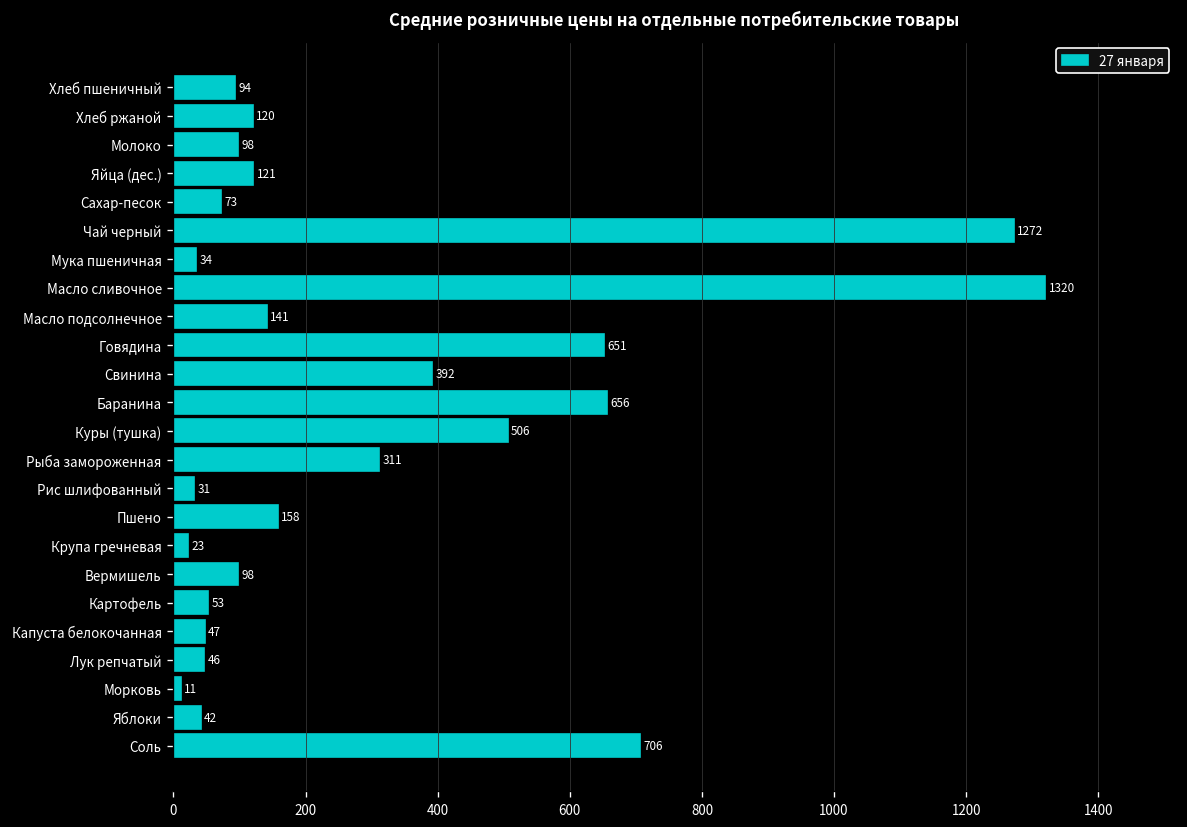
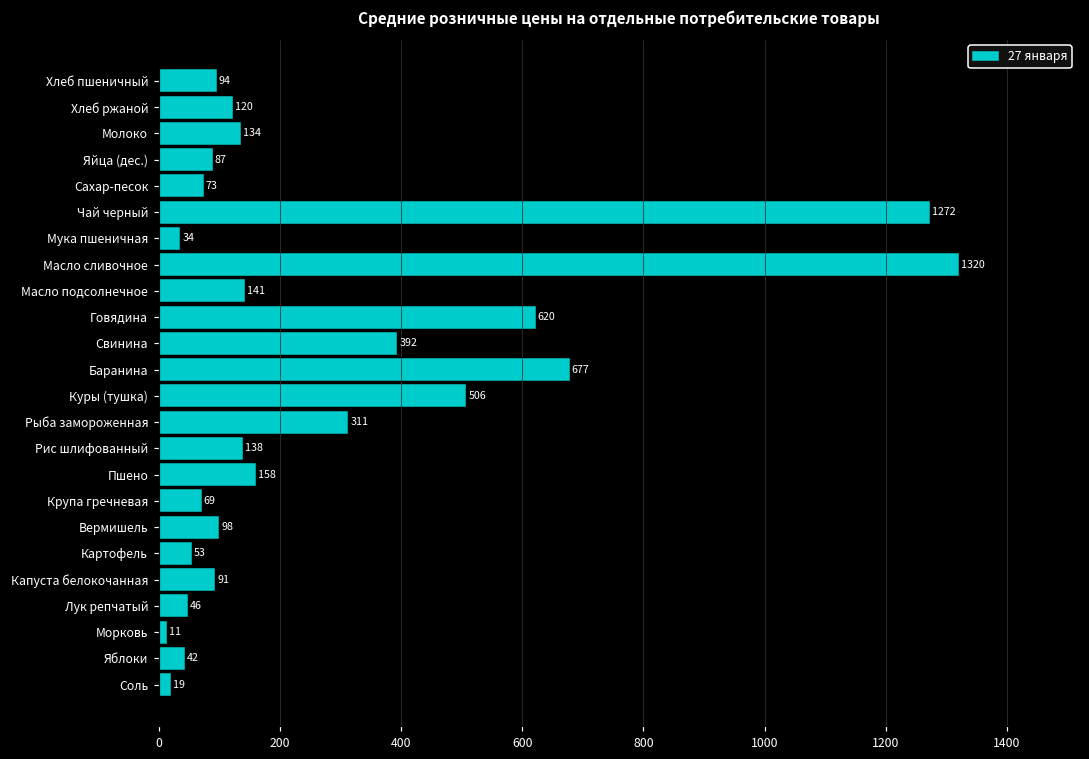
Молоко: 98 -> 134
Яйца (дес.): 121 -> 87
Говядина: 651 -> 620
Баранина: 656 -> 677
Рис шлифованный: 31 -> 138
Крупа гречневая: 23 -> 69
Капуста белокочанная: 47 -> 91
Соль: 706 -> 19
